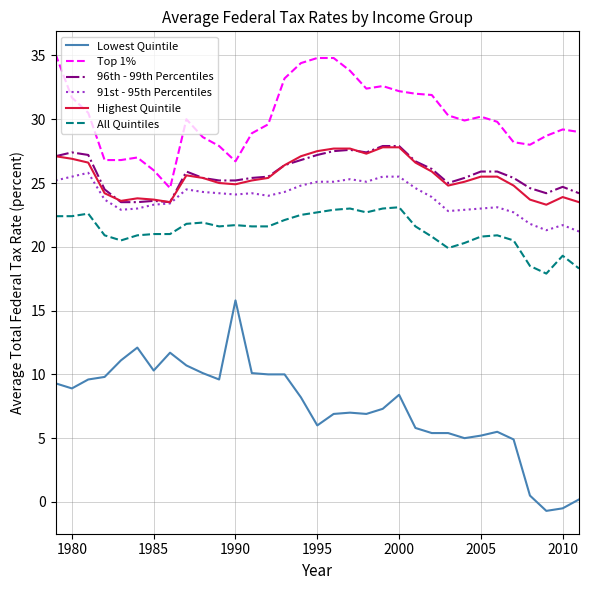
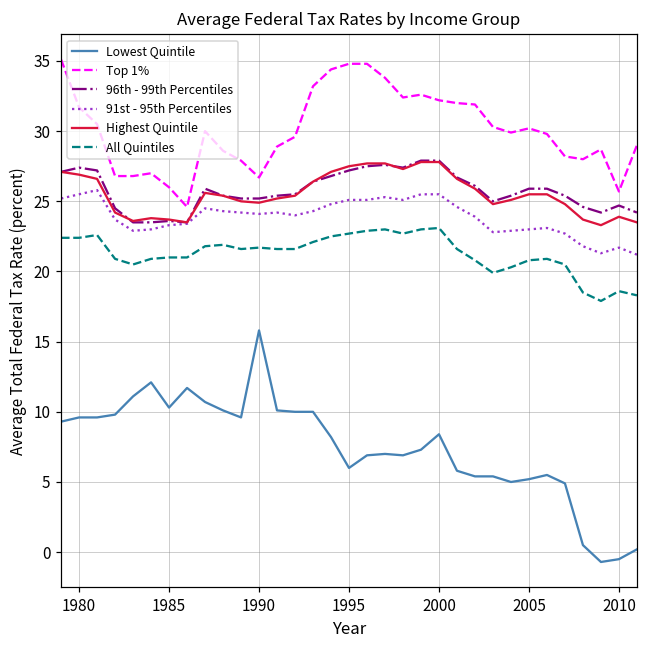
Lowest Quintile, 1980: 8.9 -> 9.6
Top 1%, 2010: 29.2 -> 25.7
All Quintiles, 2010: 19.3 -> 18.6
